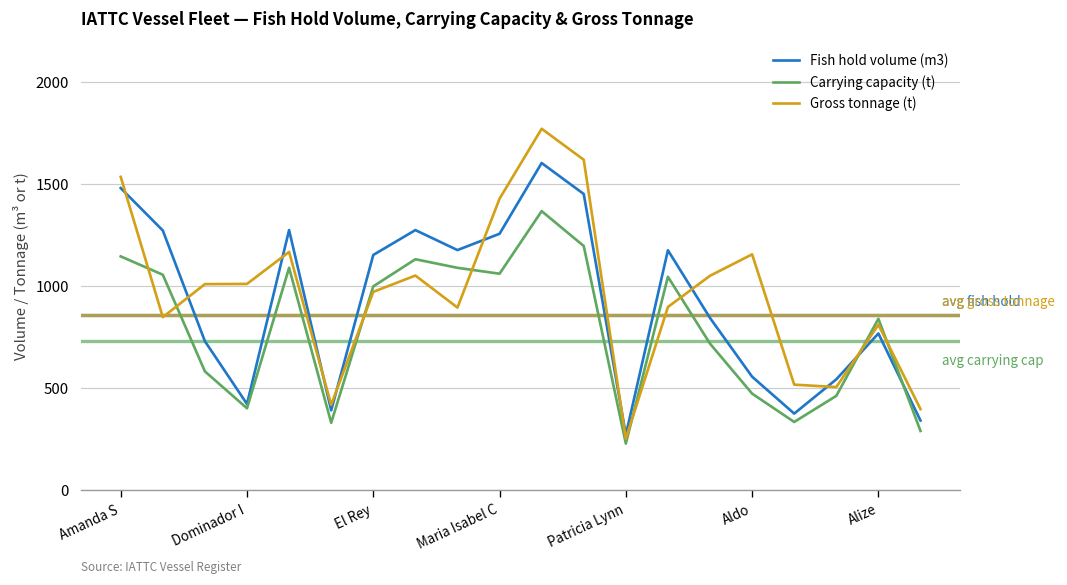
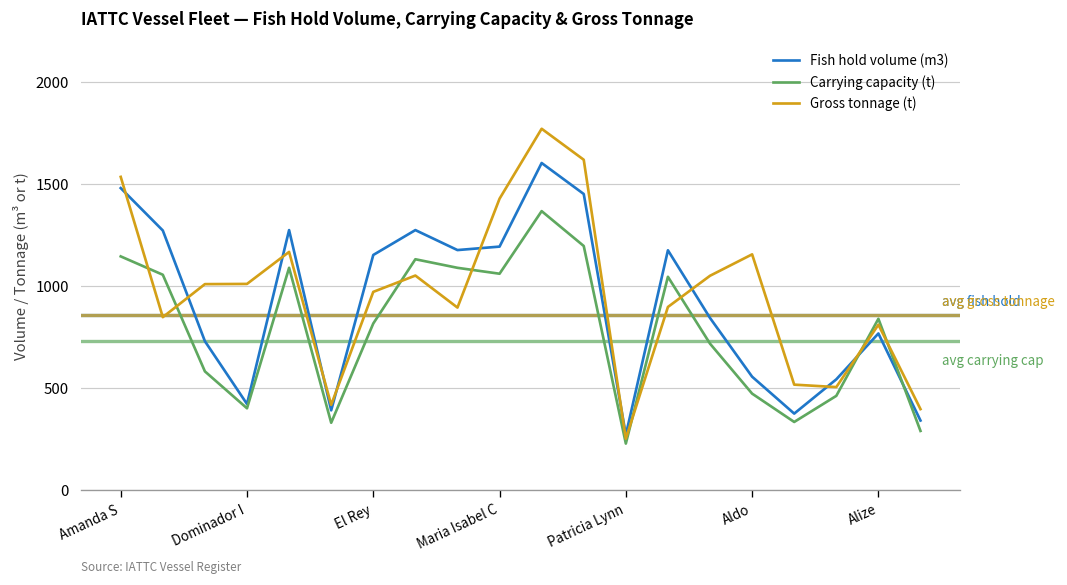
Carrying capacity (t), El Rey: 1000 -> 820
Fish hold volume (m3), Maria Isabel C: 1260 -> 1190
